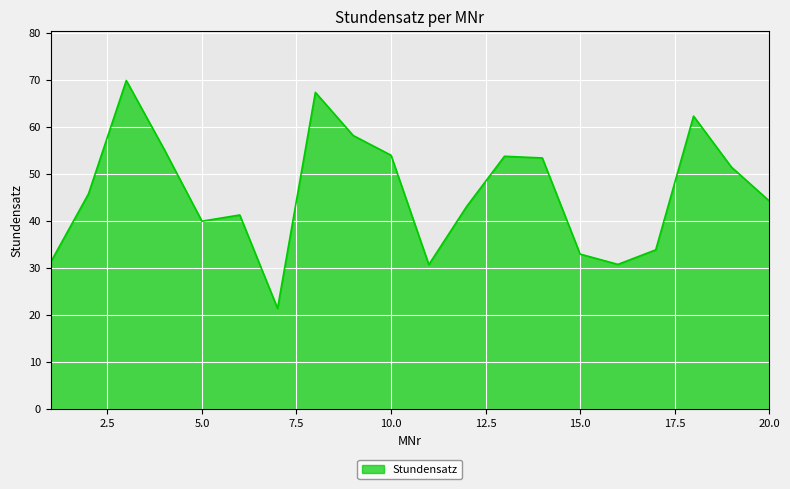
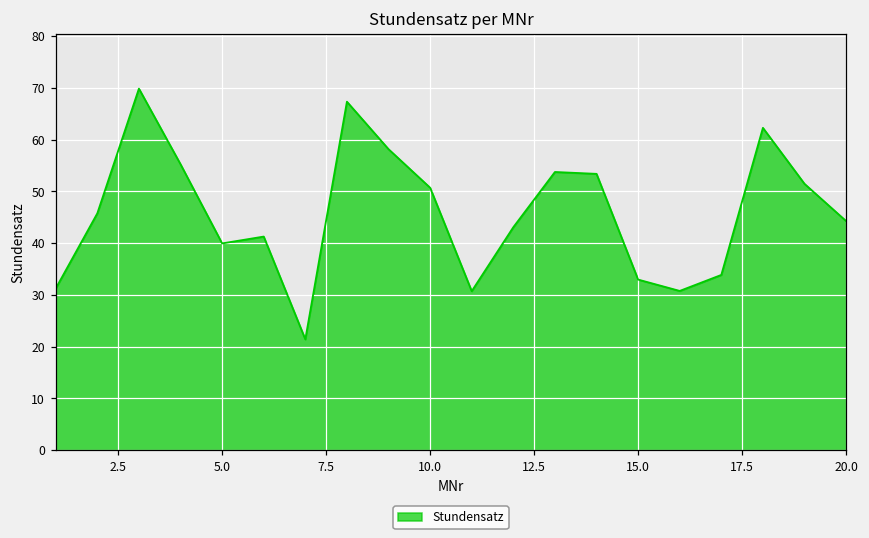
10.0: 54 -> 51
